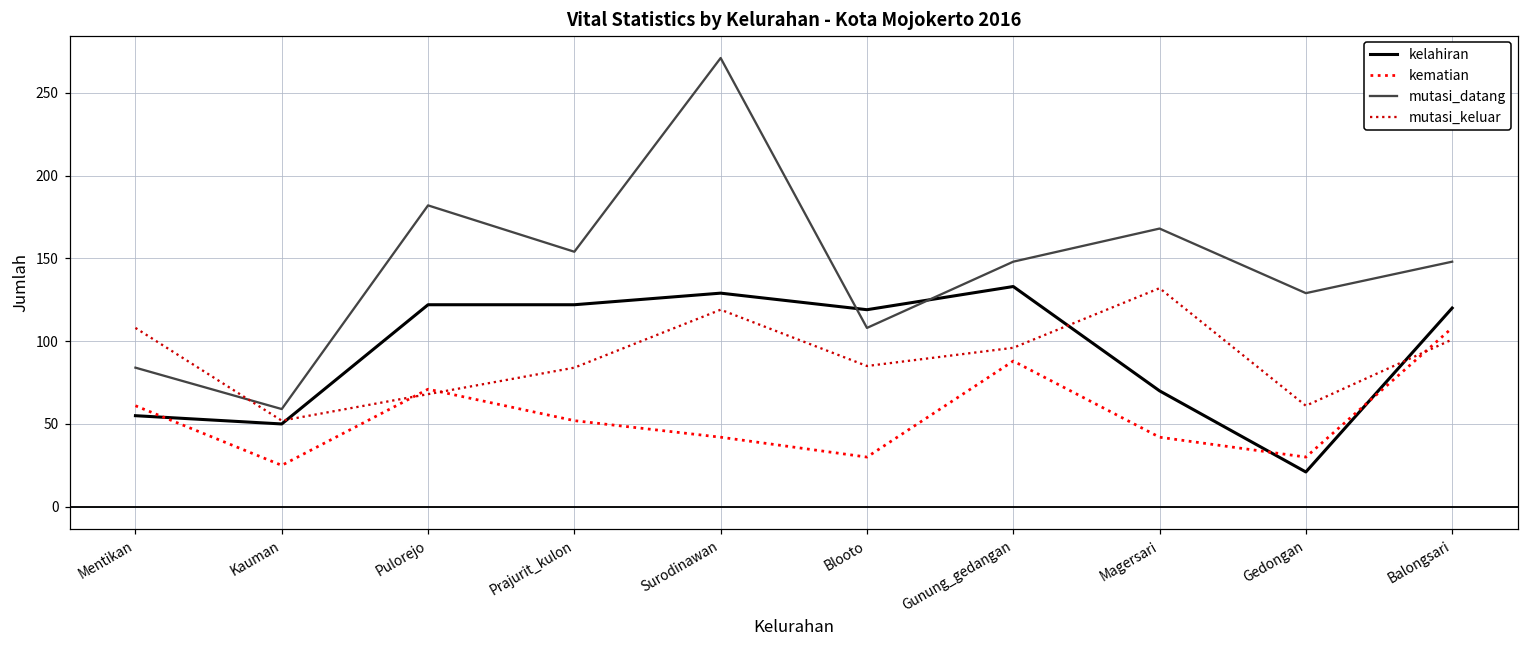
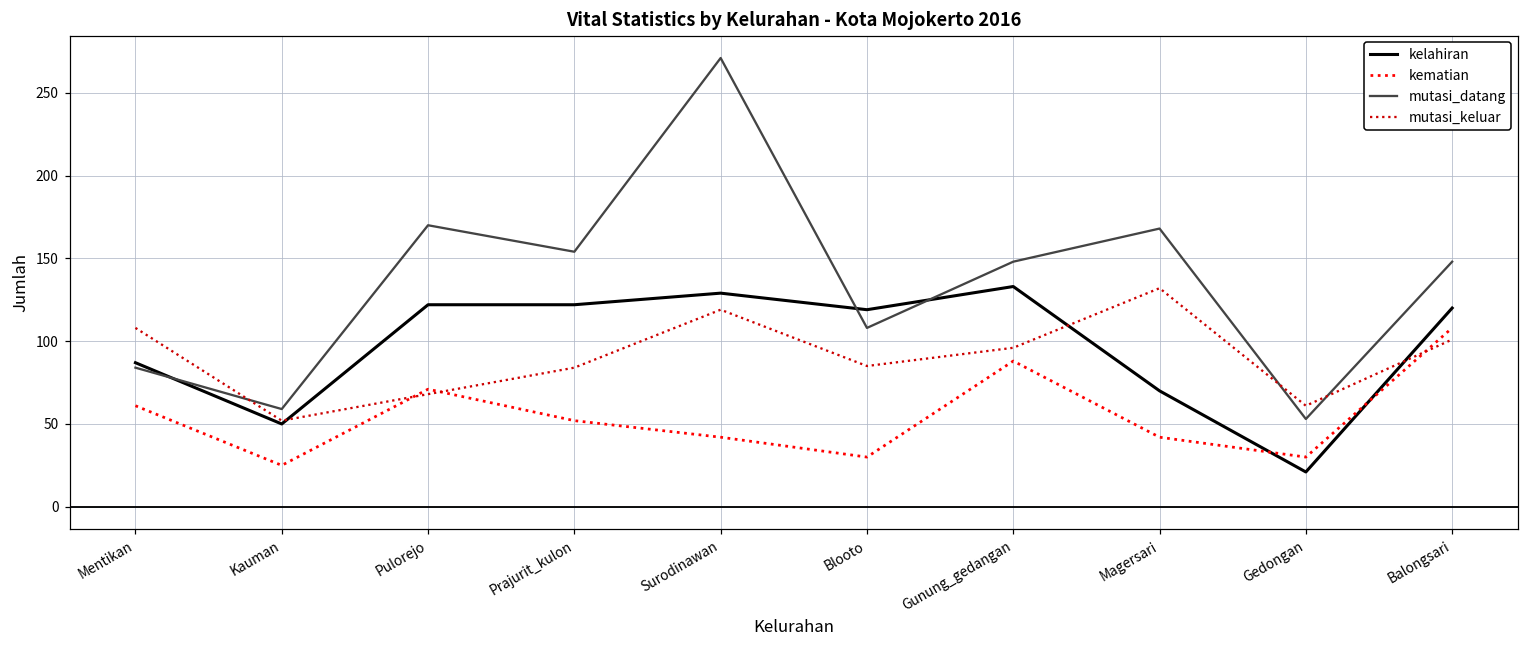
kelahiran, Mentikan: 55 -> 87
mutasi_datang, Pulorejo: 182 -> 170
mutasi_datang, Gedongan: 129 -> 53
